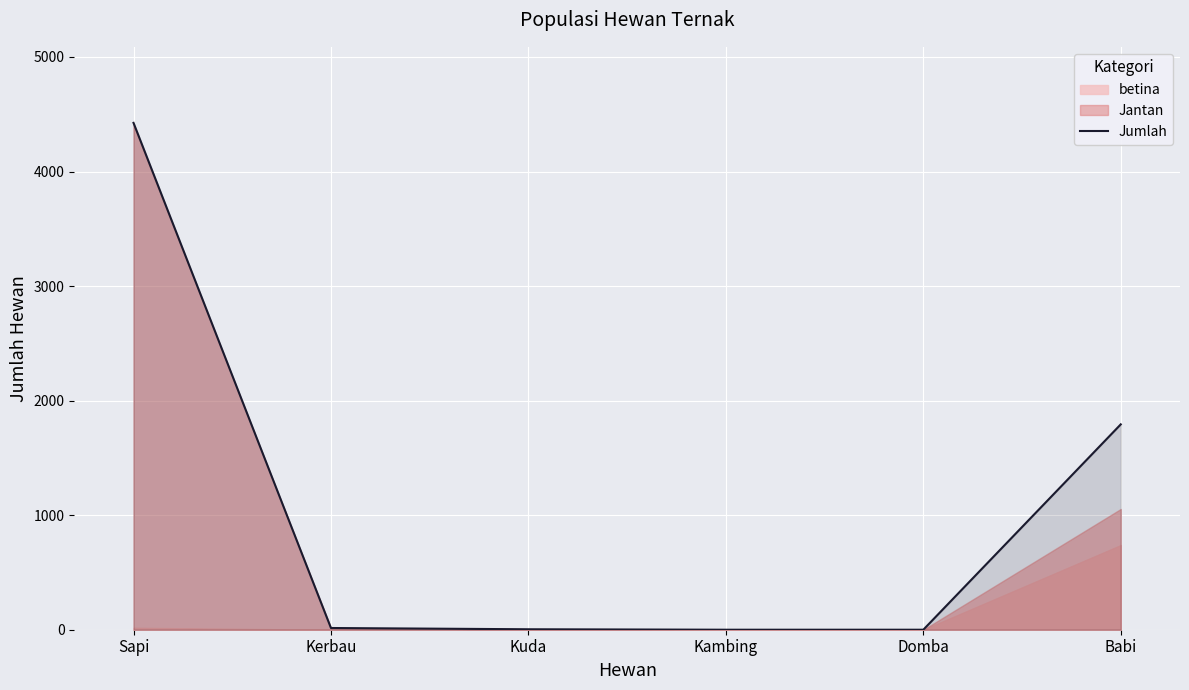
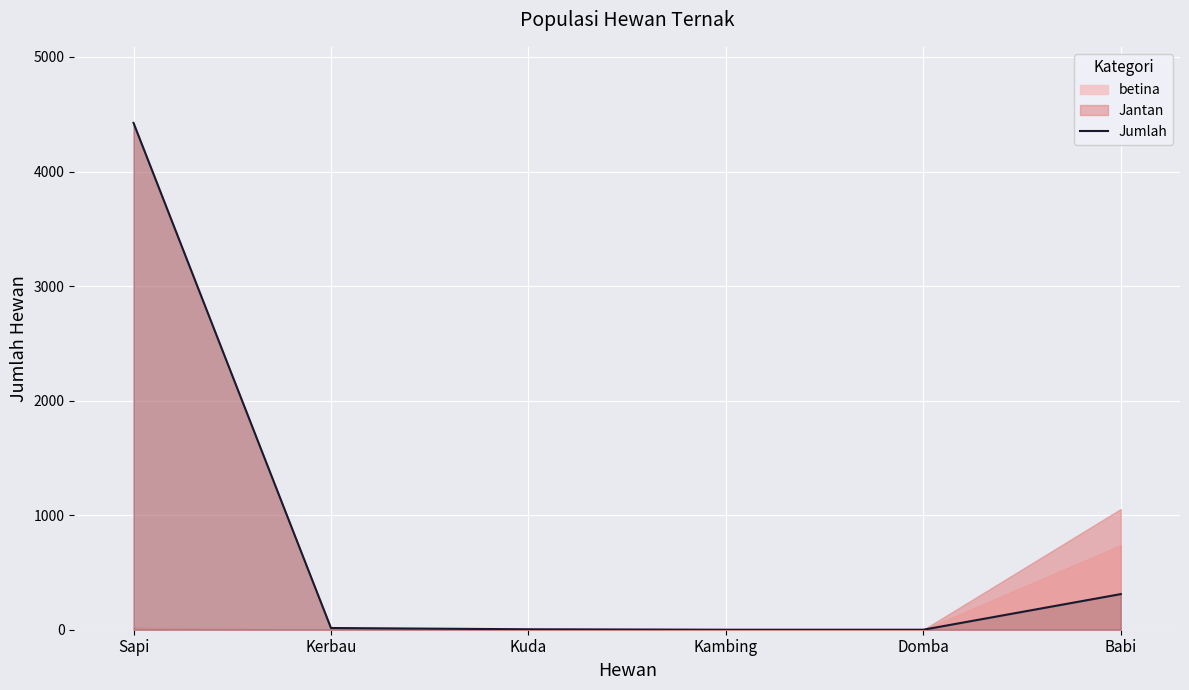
Jumlah, Babi: 1790 -> 310
